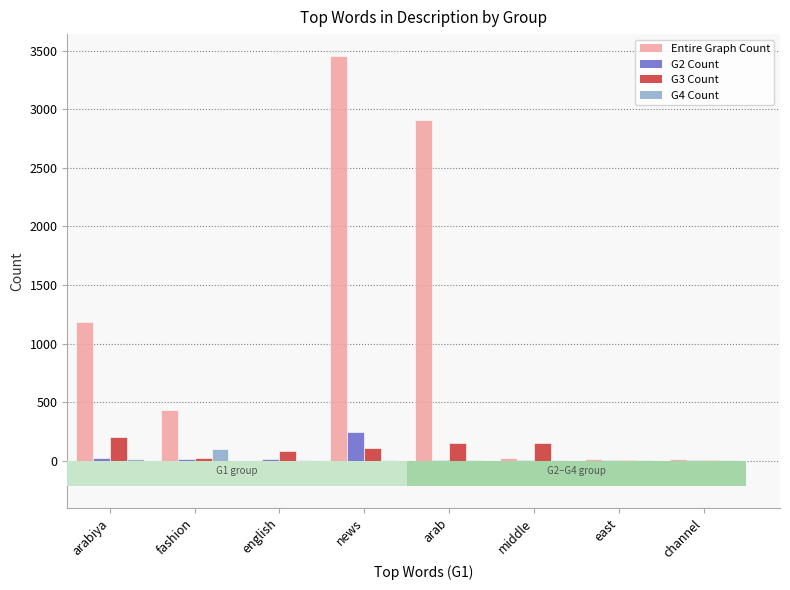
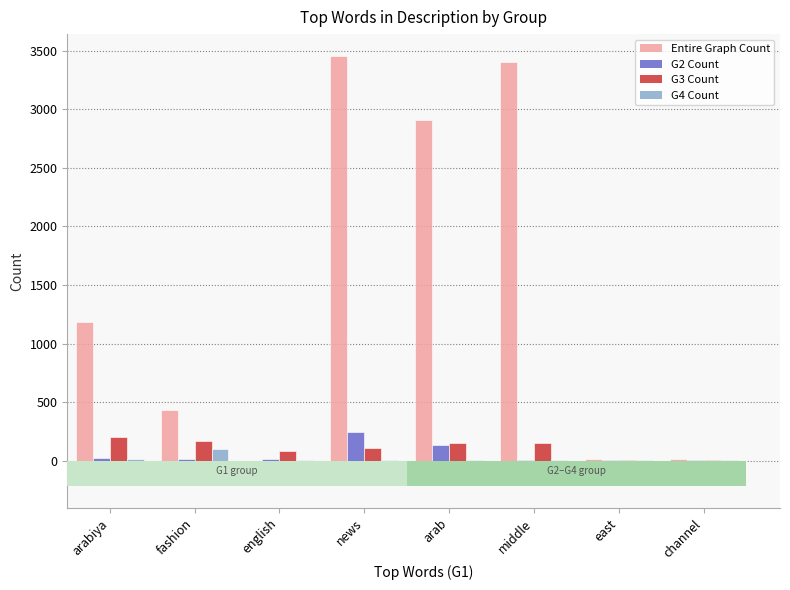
G3 Count, fashion: 20 -> 170
G2 Count, arab: 10 -> 140
Entire Graph Count, middle: 30 -> 3410
